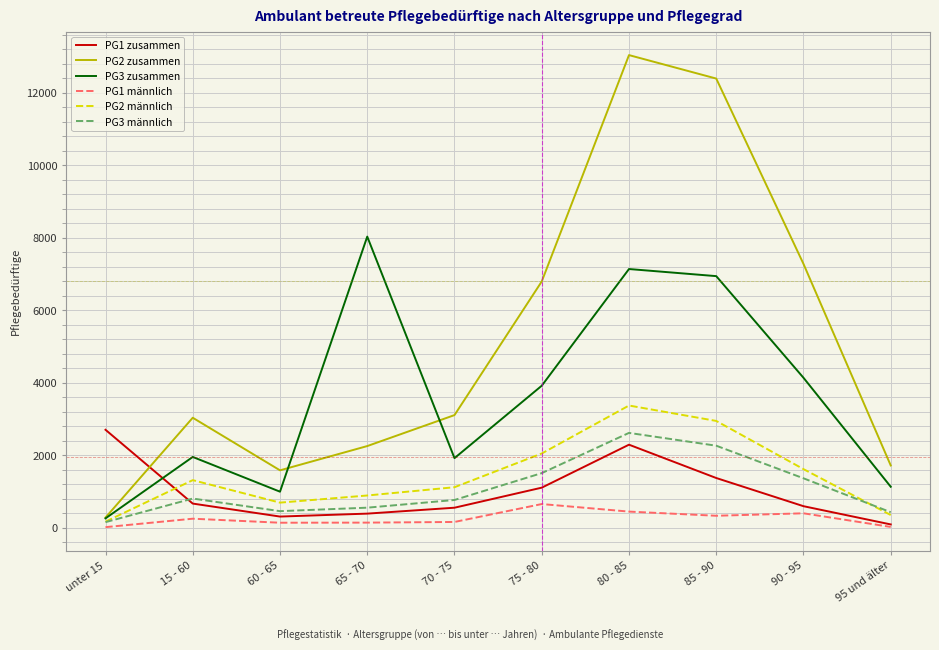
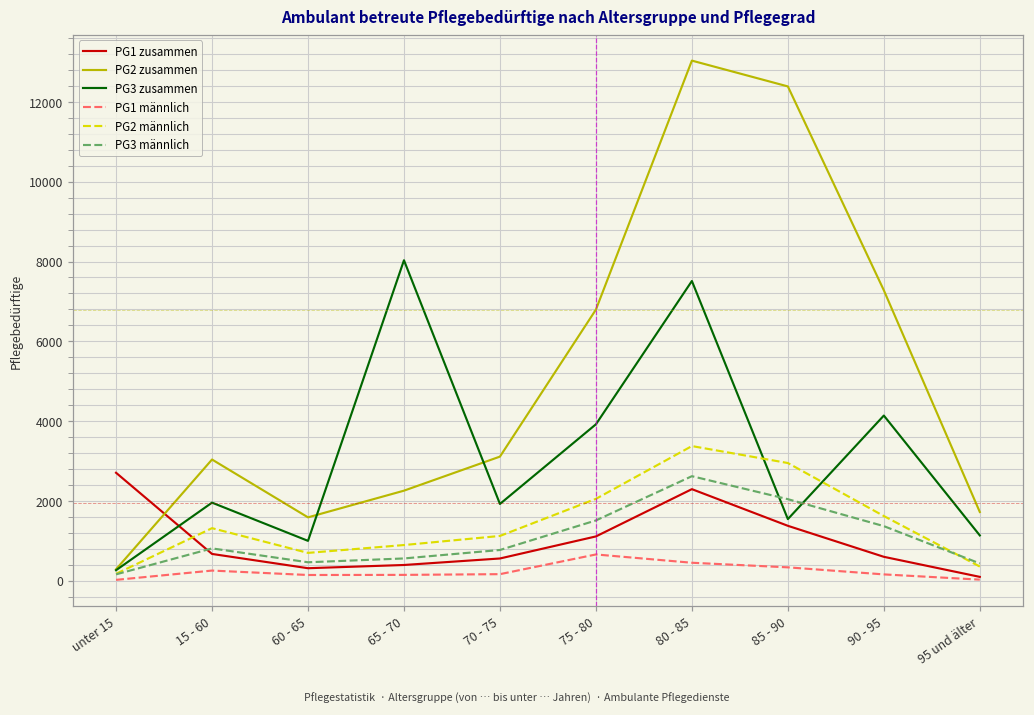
PG3 zusammen, 80 - 85: 7100 -> 7500
PG3 zusammen, 85 - 90: 6900 -> 1500
PG3 männlich, 85 - 90: 2300 -> 2000
PG1 männlich, 90 - 95: 400 -> 200
